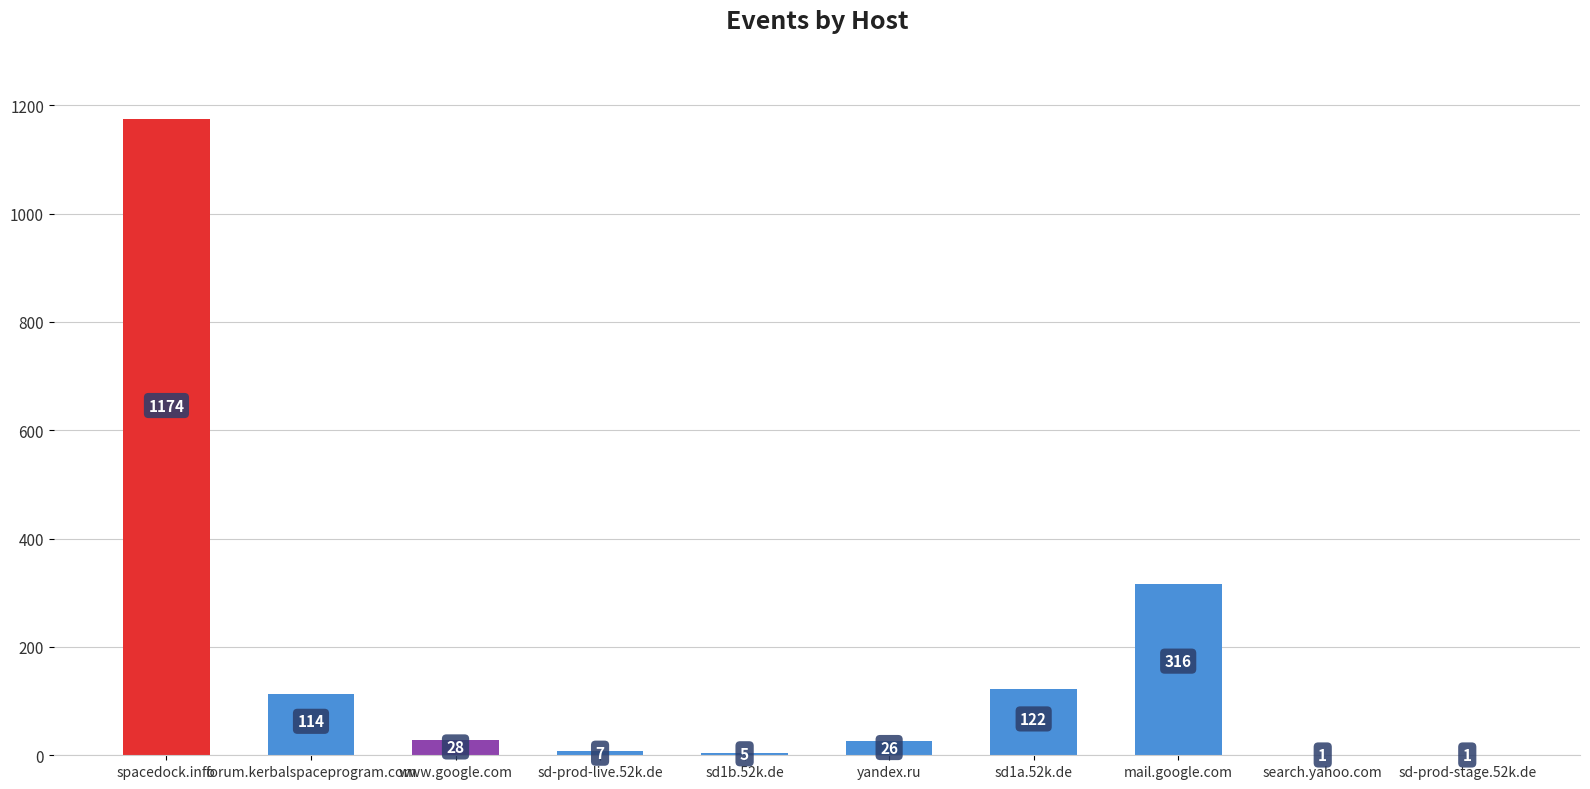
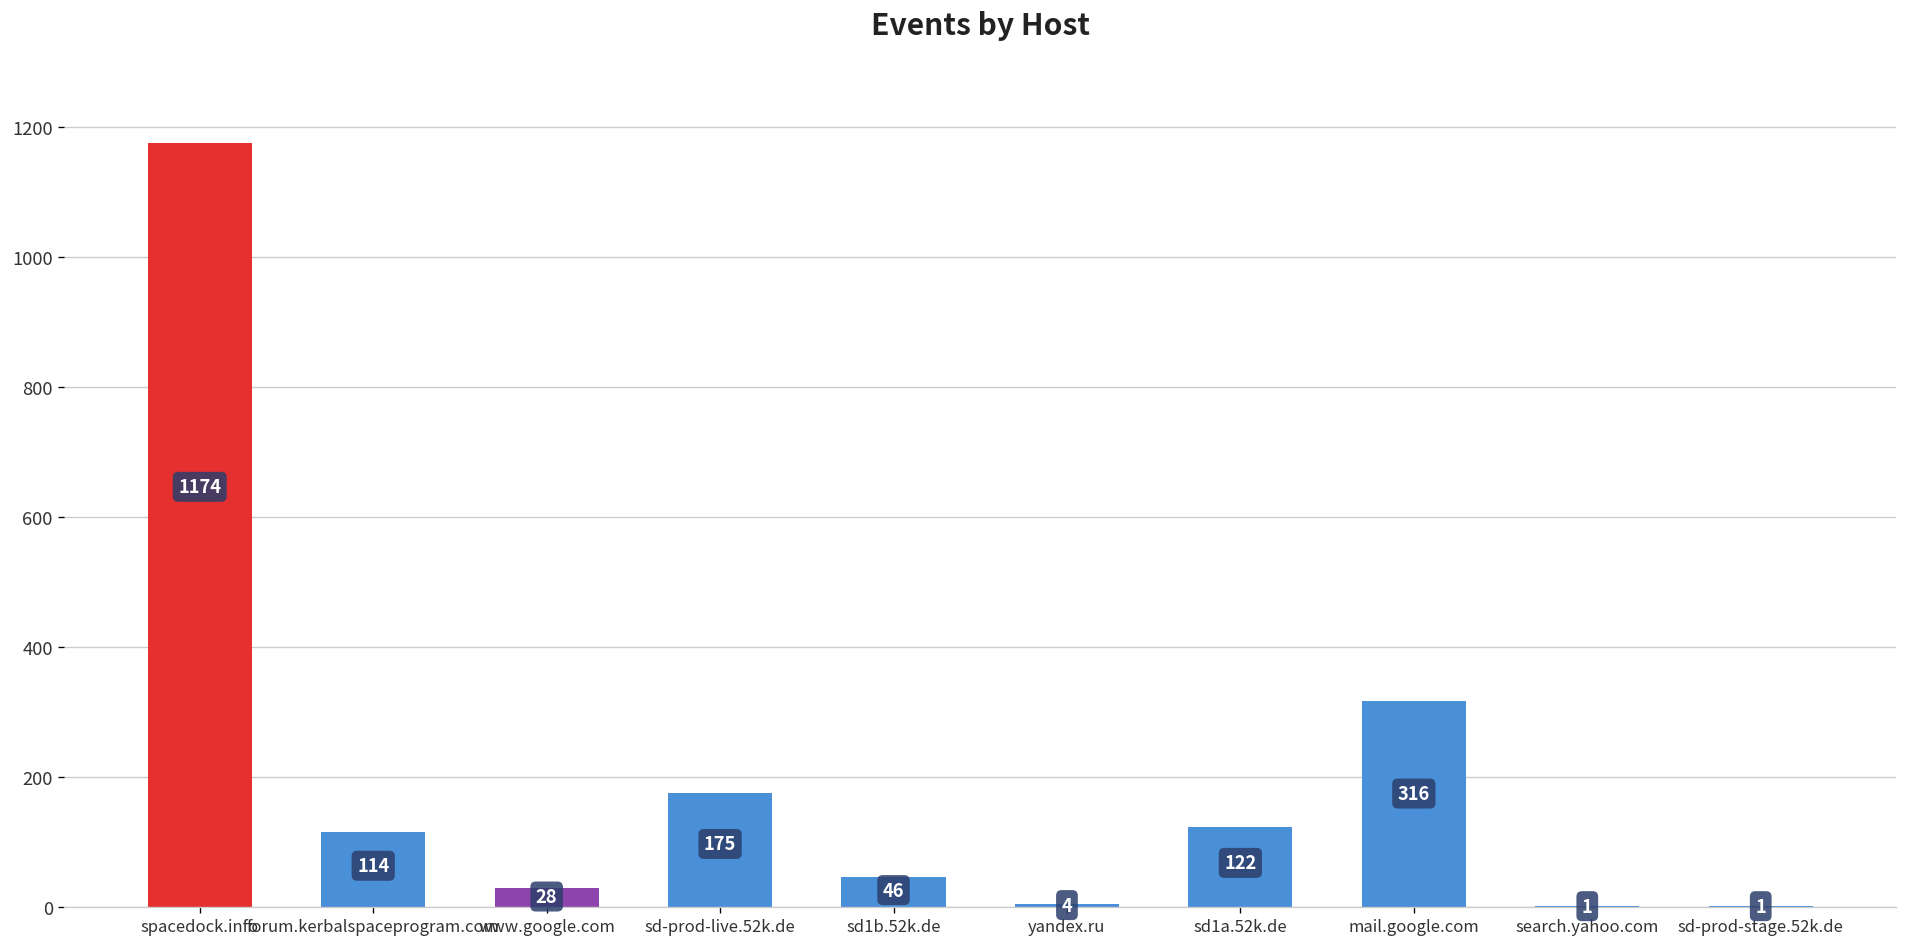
sd-prod-live.52k.de: 7 -> 175
sd1b.52k.de: 5 -> 46
yandex.ru: 26 -> 4
